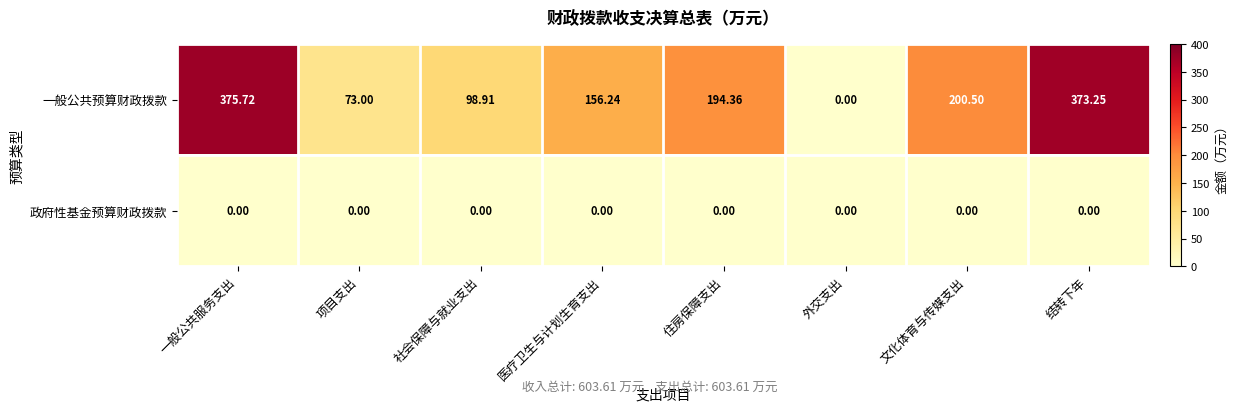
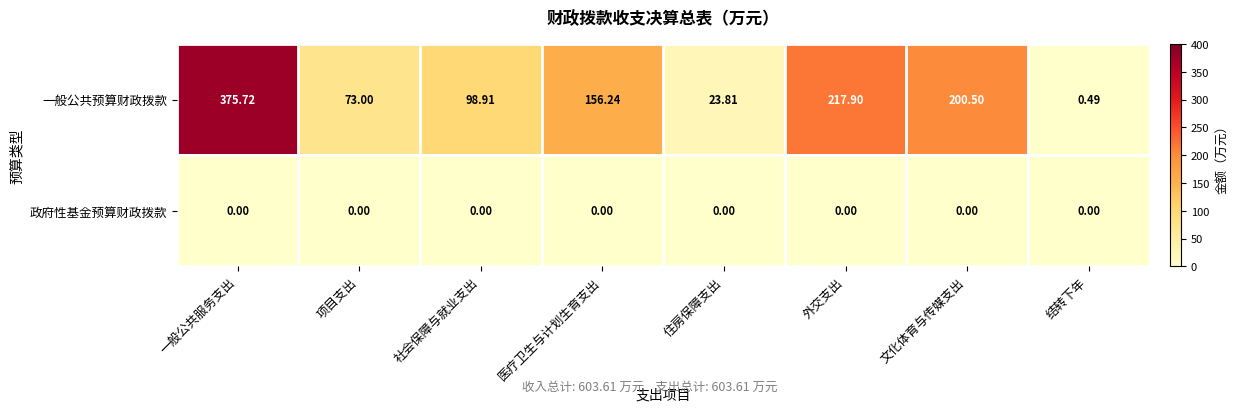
一般公共预算财政拨款, 住房保障支出: 194.36 -> 23.81
一般公共预算财政拨款, 外交支出: 0.00 -> 217.90
一般公共预算财政拨款, 结转下年: 373.25 -> 0.49
